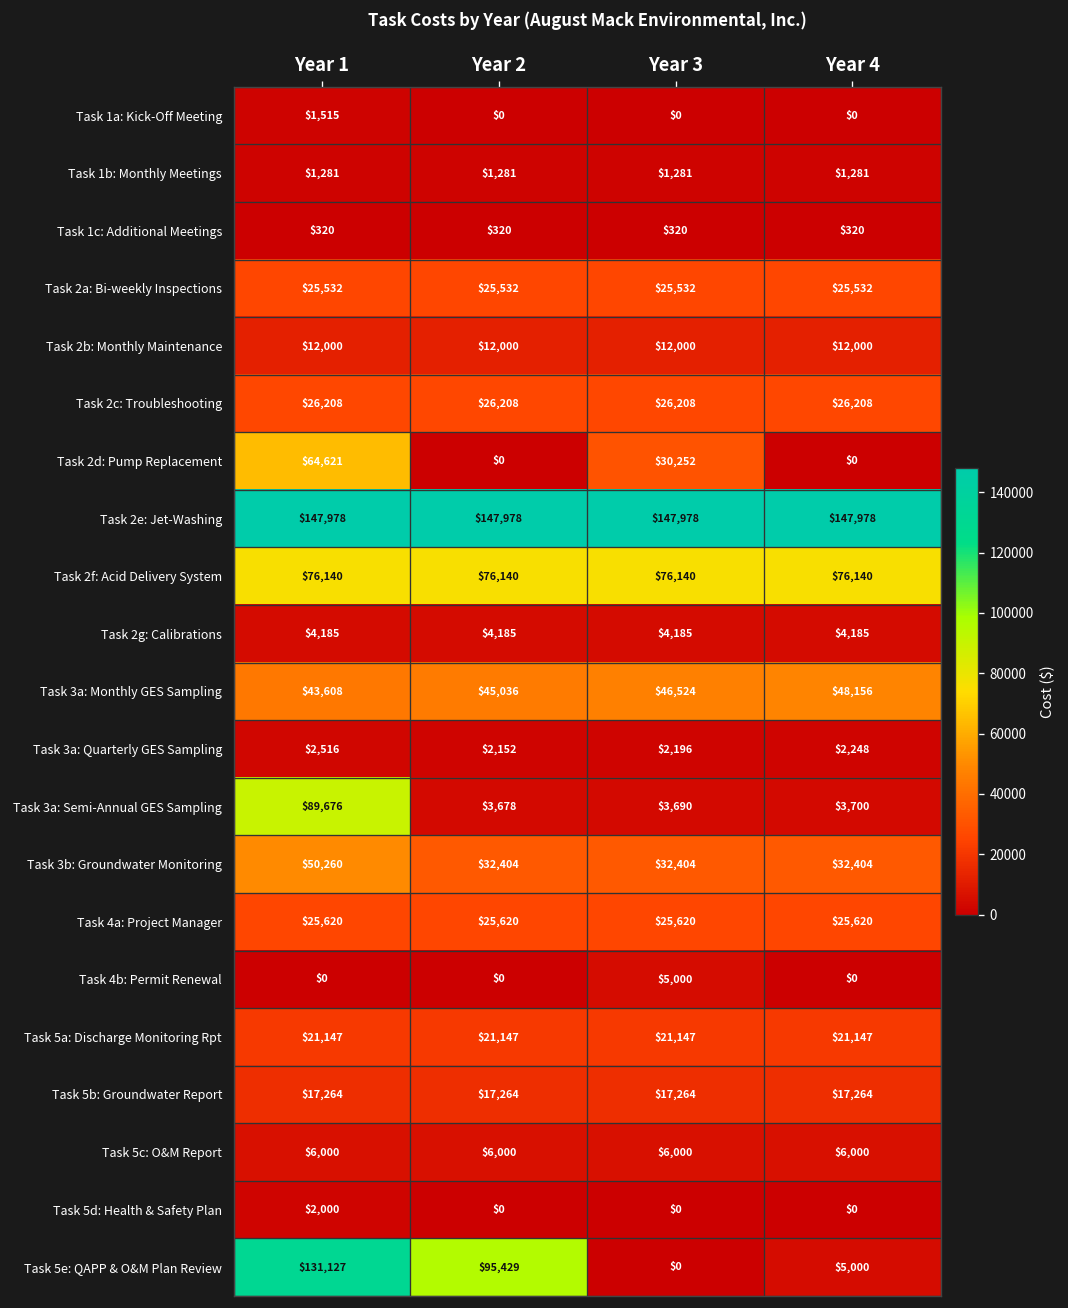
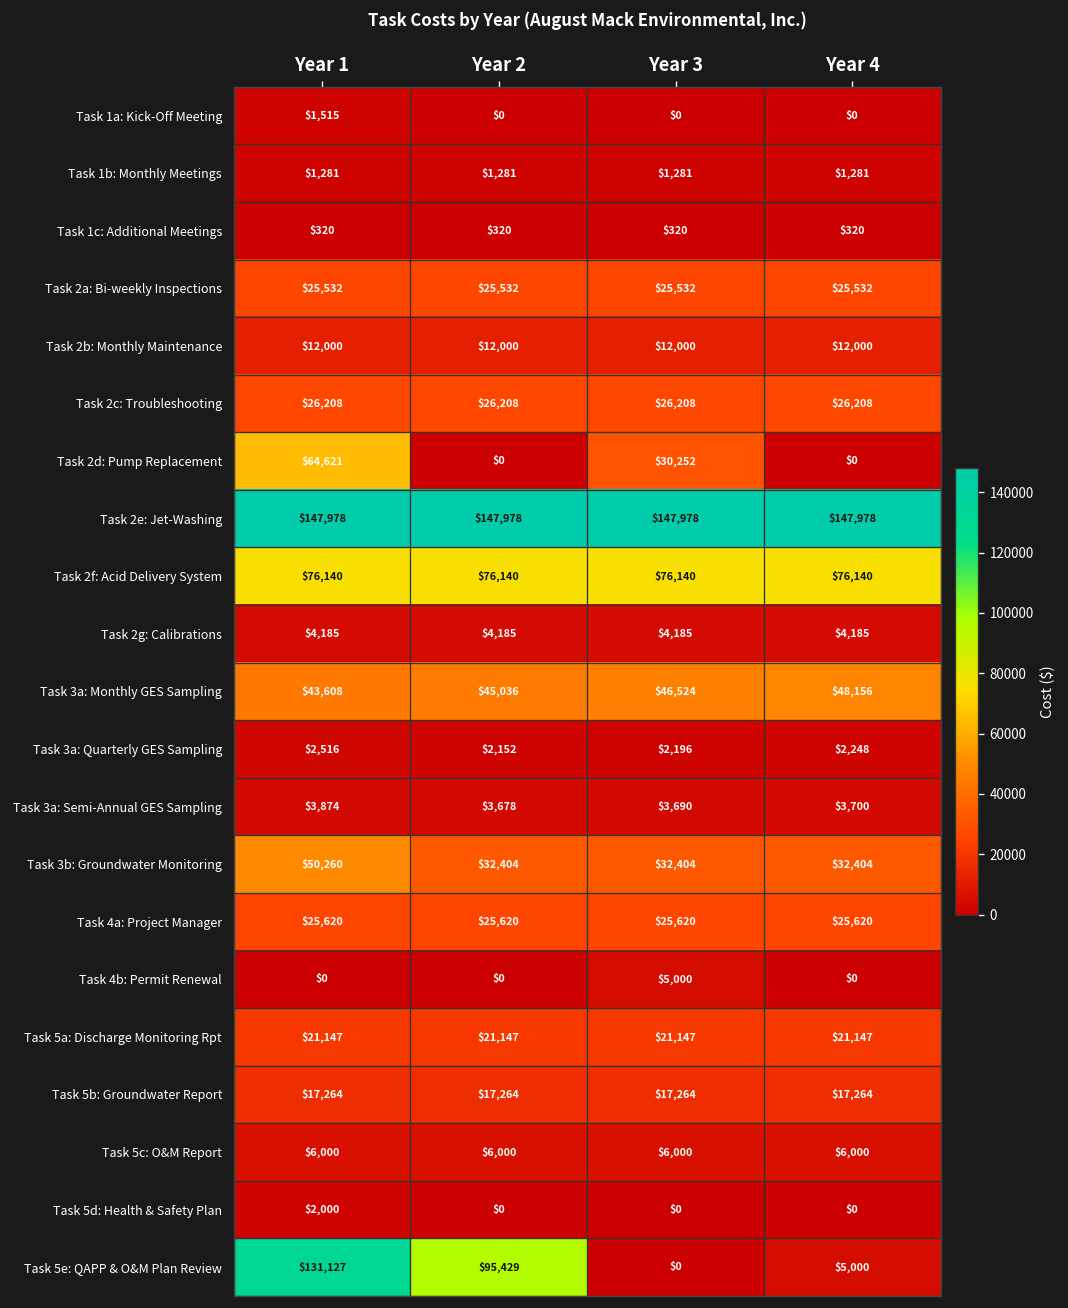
Task 3a: Semi-Annual GES Sampling, Year 1: $89,676 -> $3,874
